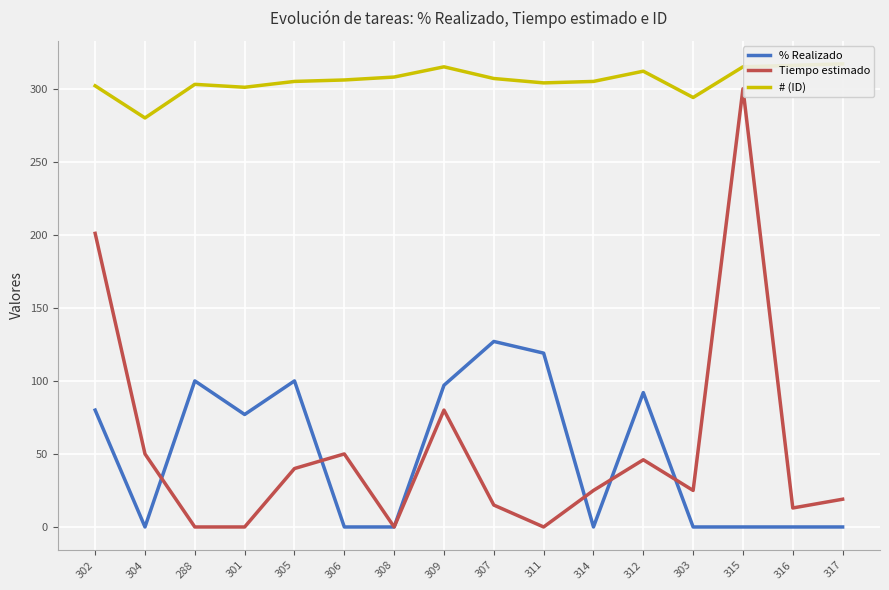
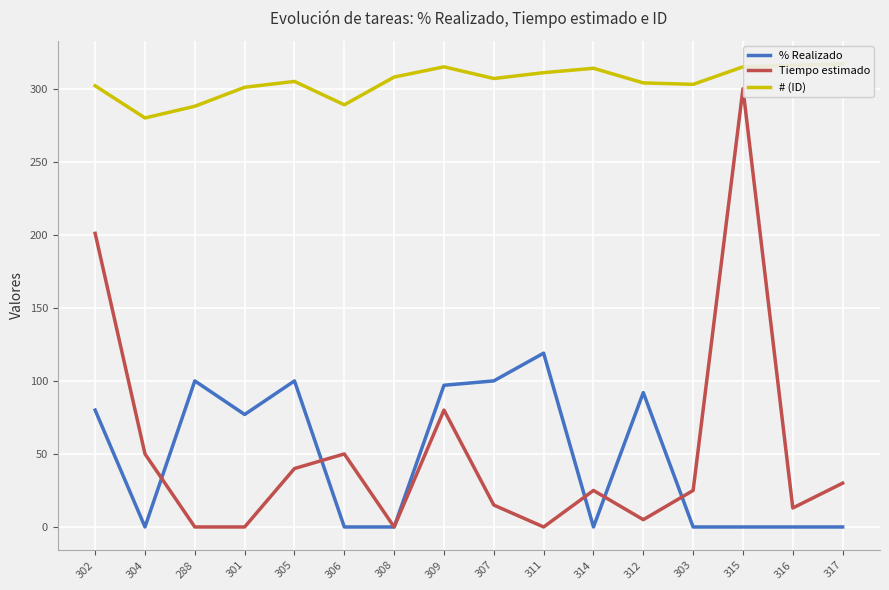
# (ID), 288: 303 -> 288
# (ID), 306: 306 -> 289
% Realizado, 307: 127 -> 100
# (ID), 311: 304 -> 311
# (ID), 314: 305 -> 314
Tiempo estimado, 312: 46 -> 5
# (ID), 312: 312 -> 304
# (ID), 303: 294 -> 303
Tiempo estimado, 317: 19 -> 30
